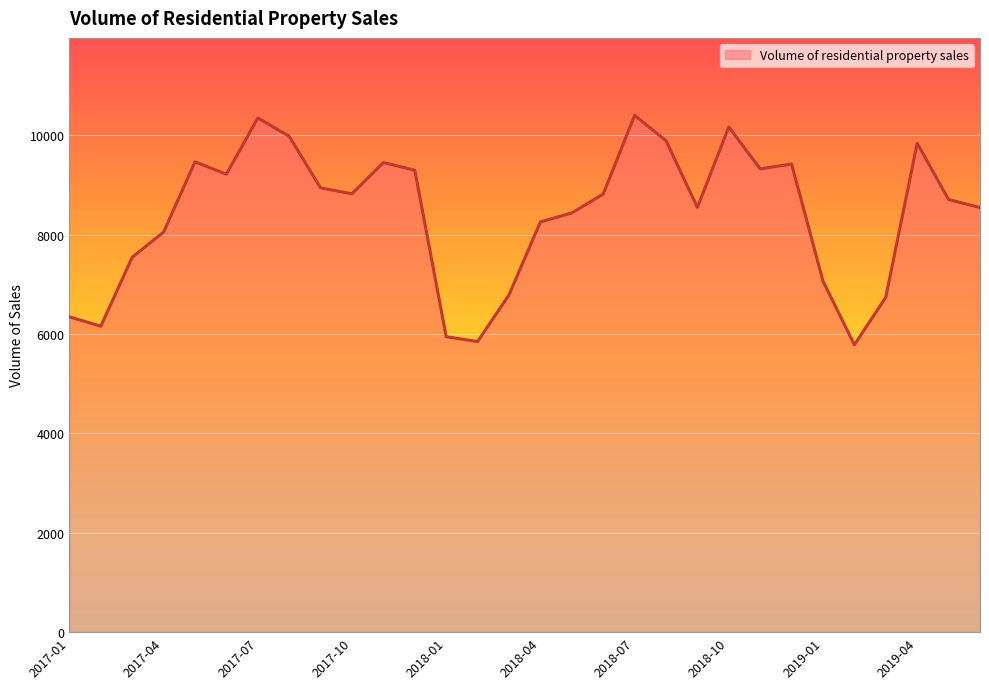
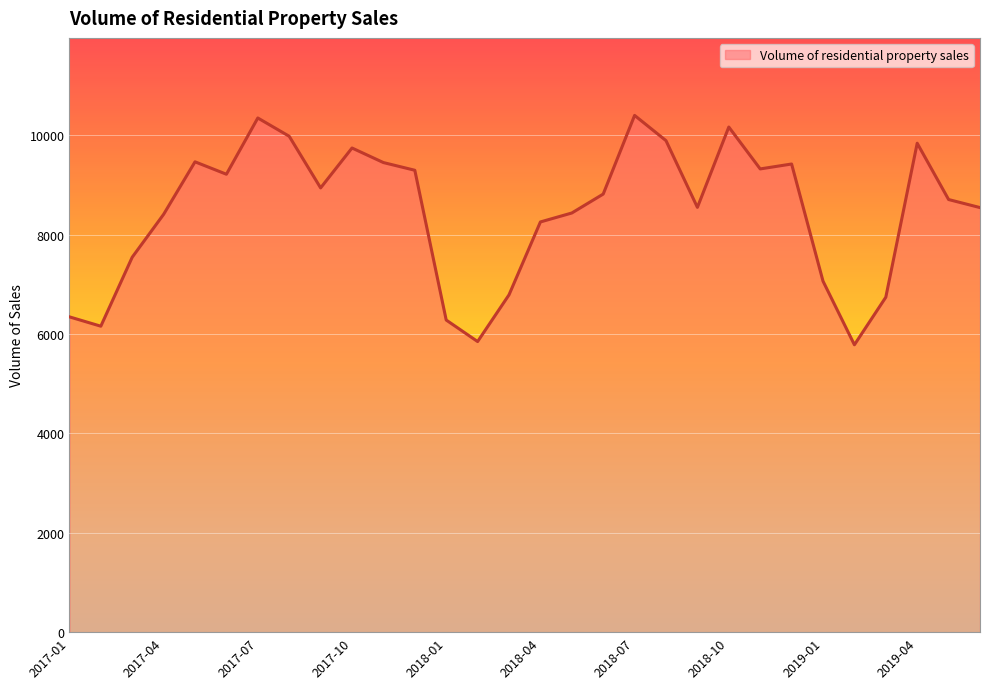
2017-04: 8100 -> 8400
2017-10: 8800 -> 9700
2018-01: 5900 -> 6300
